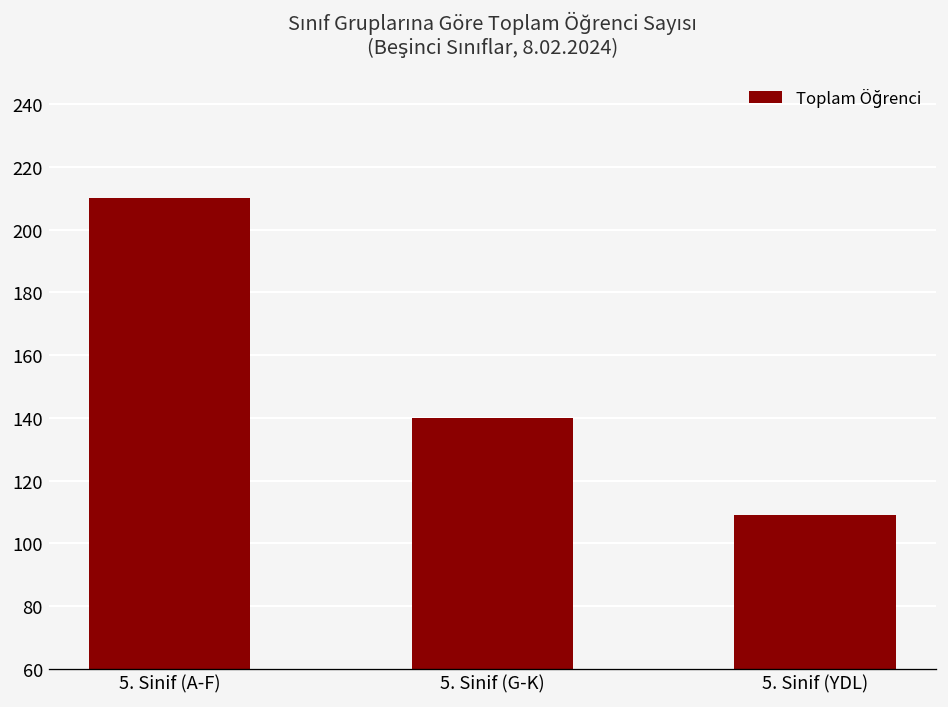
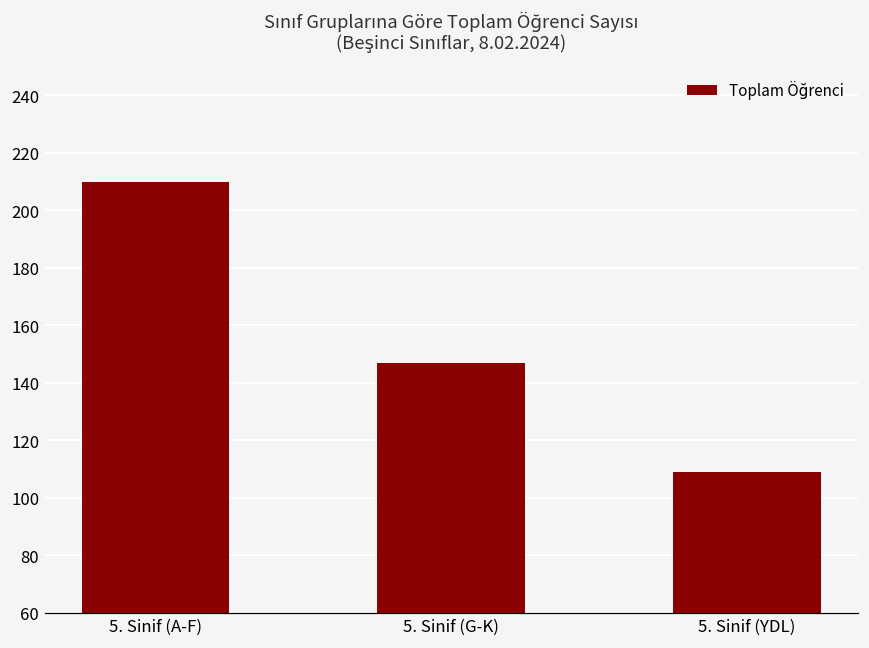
5. Sinif (G-K): 140 -> 147
